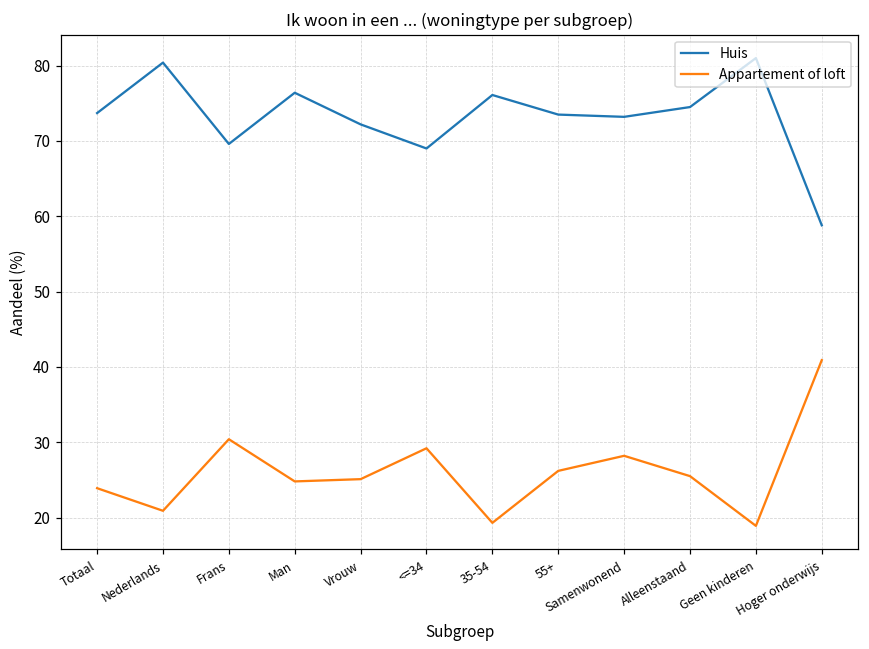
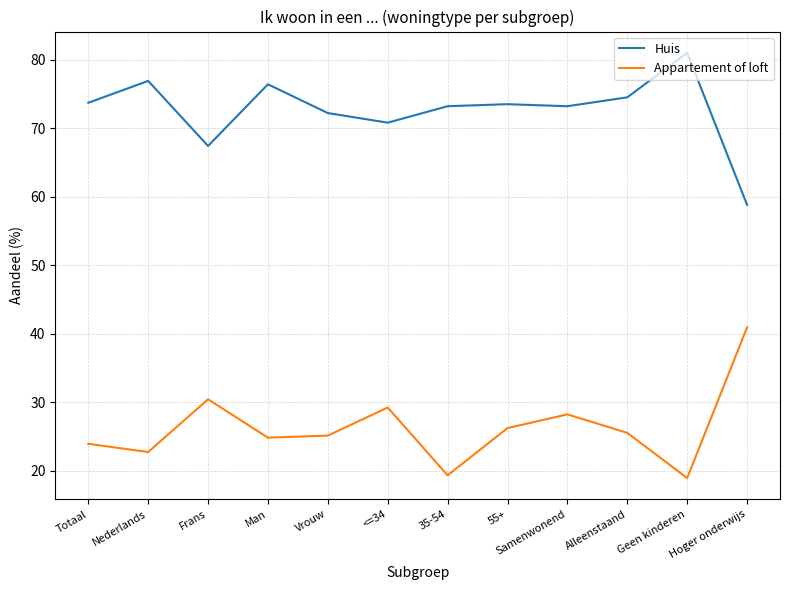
Huis, Nederlands: 80 -> 77
Appartement of loft, Nederlands: 21 -> 23
Huis, Frans: 70 -> 67
Huis, <=34: 69 -> 71
Huis, 35-54: 76 -> 73
